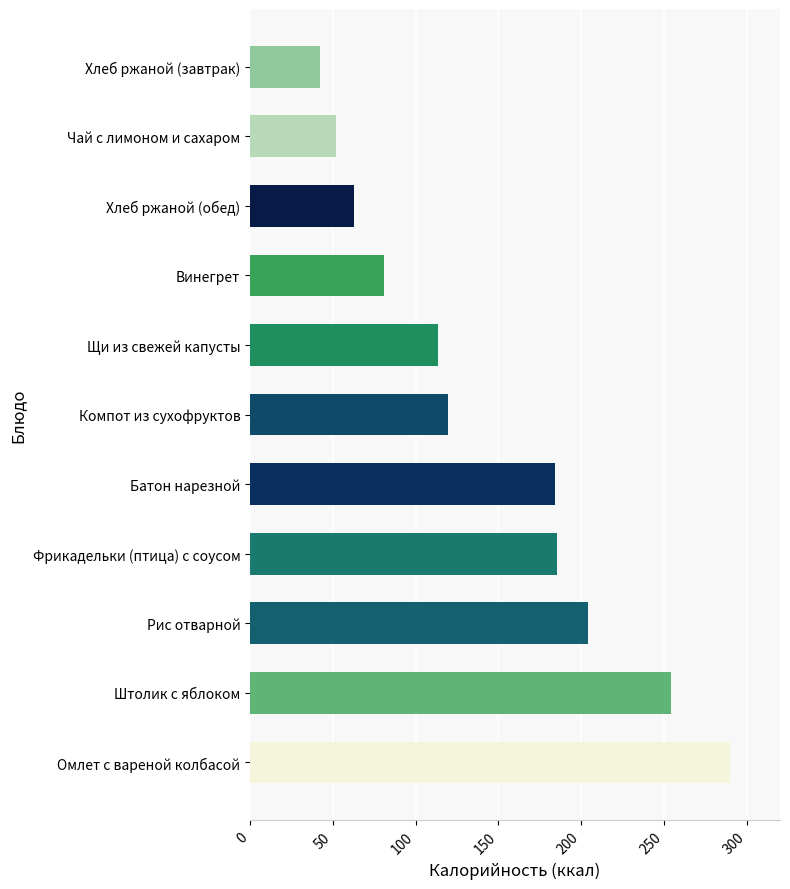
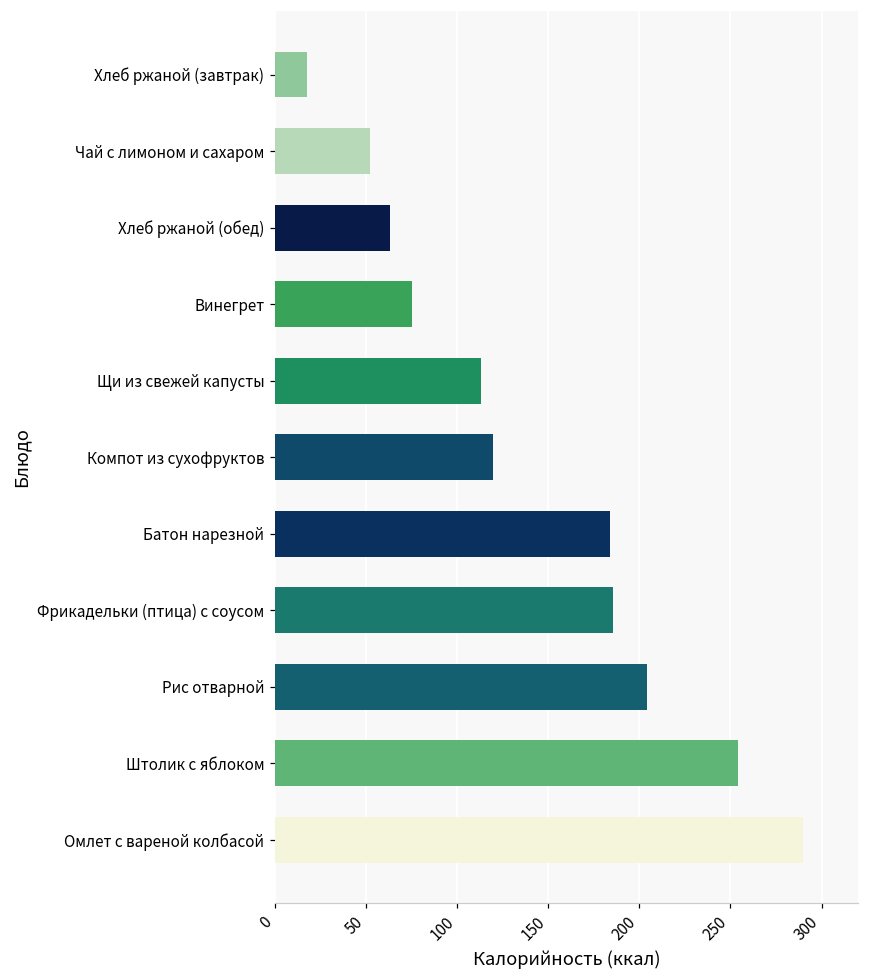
Хлеб ржаной (завтрак): 42 -> 18
Винегрет: 81 -> 75
